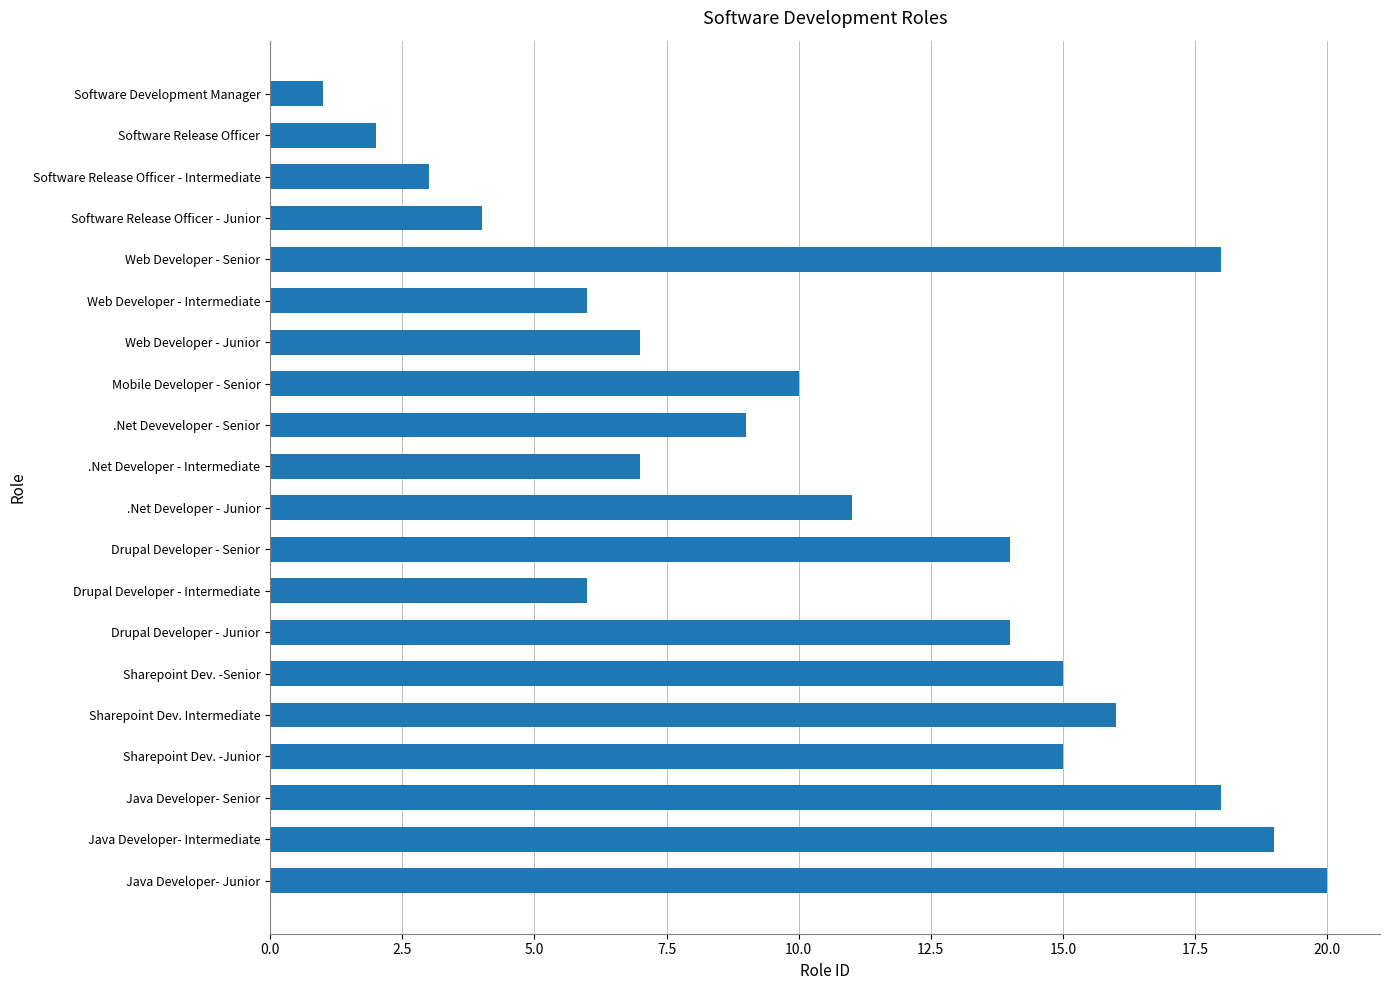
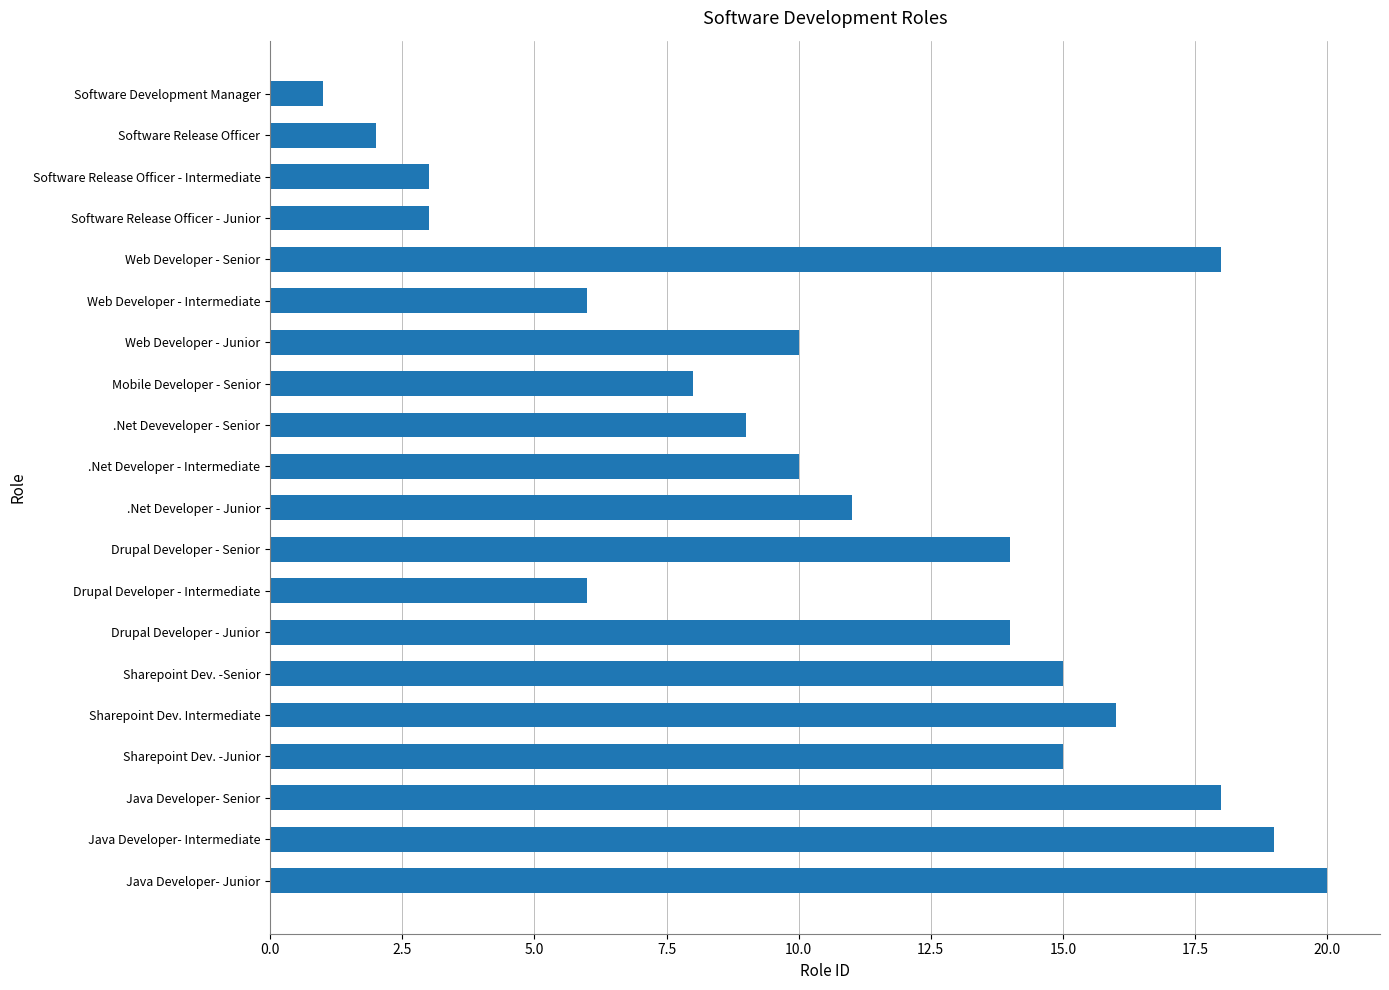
Software Release Officer - Junior: 4 -> 3
Web Developer - Junior: 7 -> 10
Mobile Developer - Senior: 10 -> 8
.Net Developer - Intermediate: 7 -> 10
